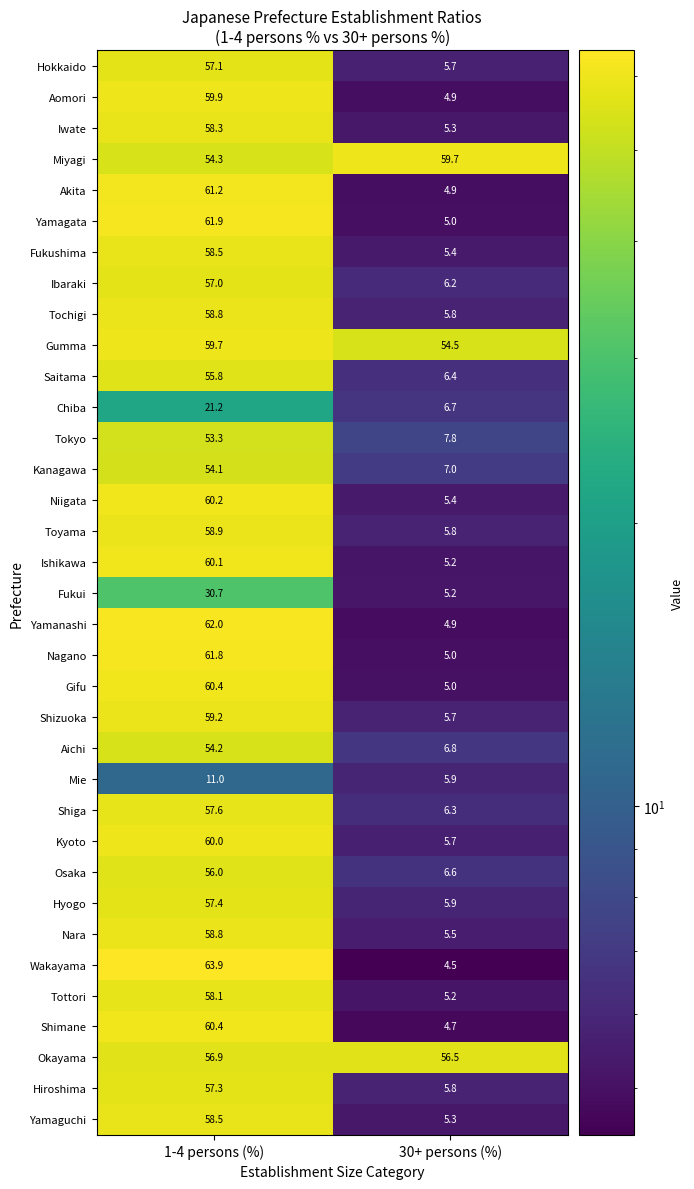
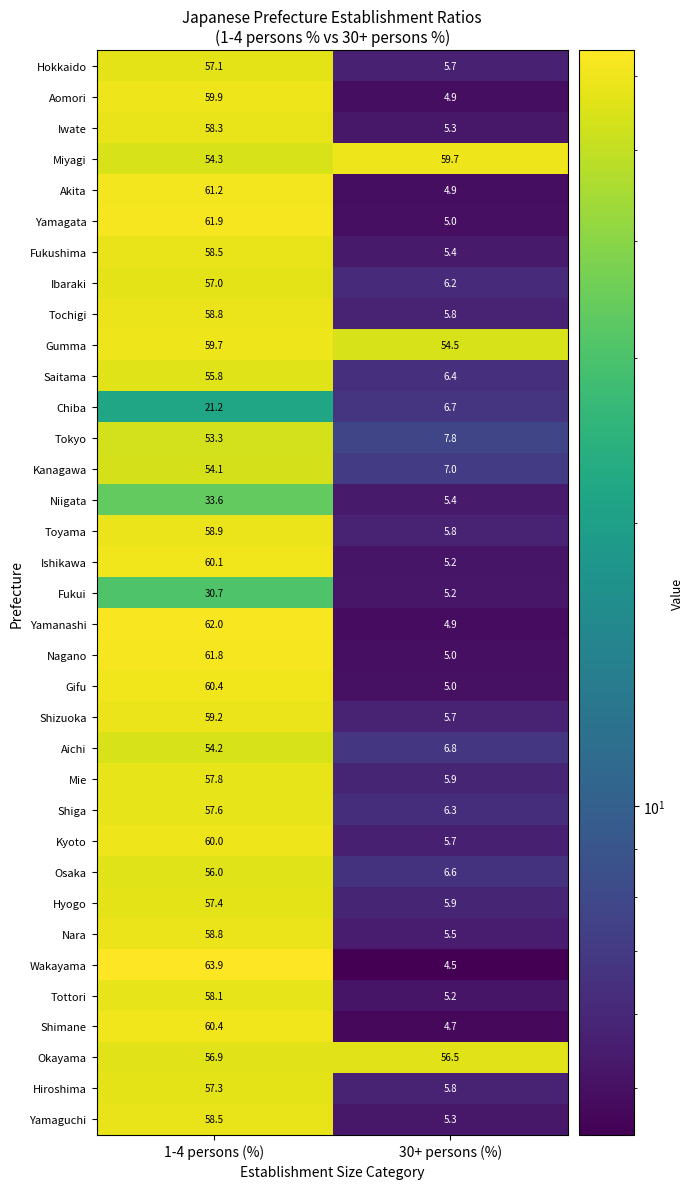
Niigata, 1-4 persons (%): 60.2 -> 33.6
Mie, 1-4 persons (%): 11.0 -> 57.8
